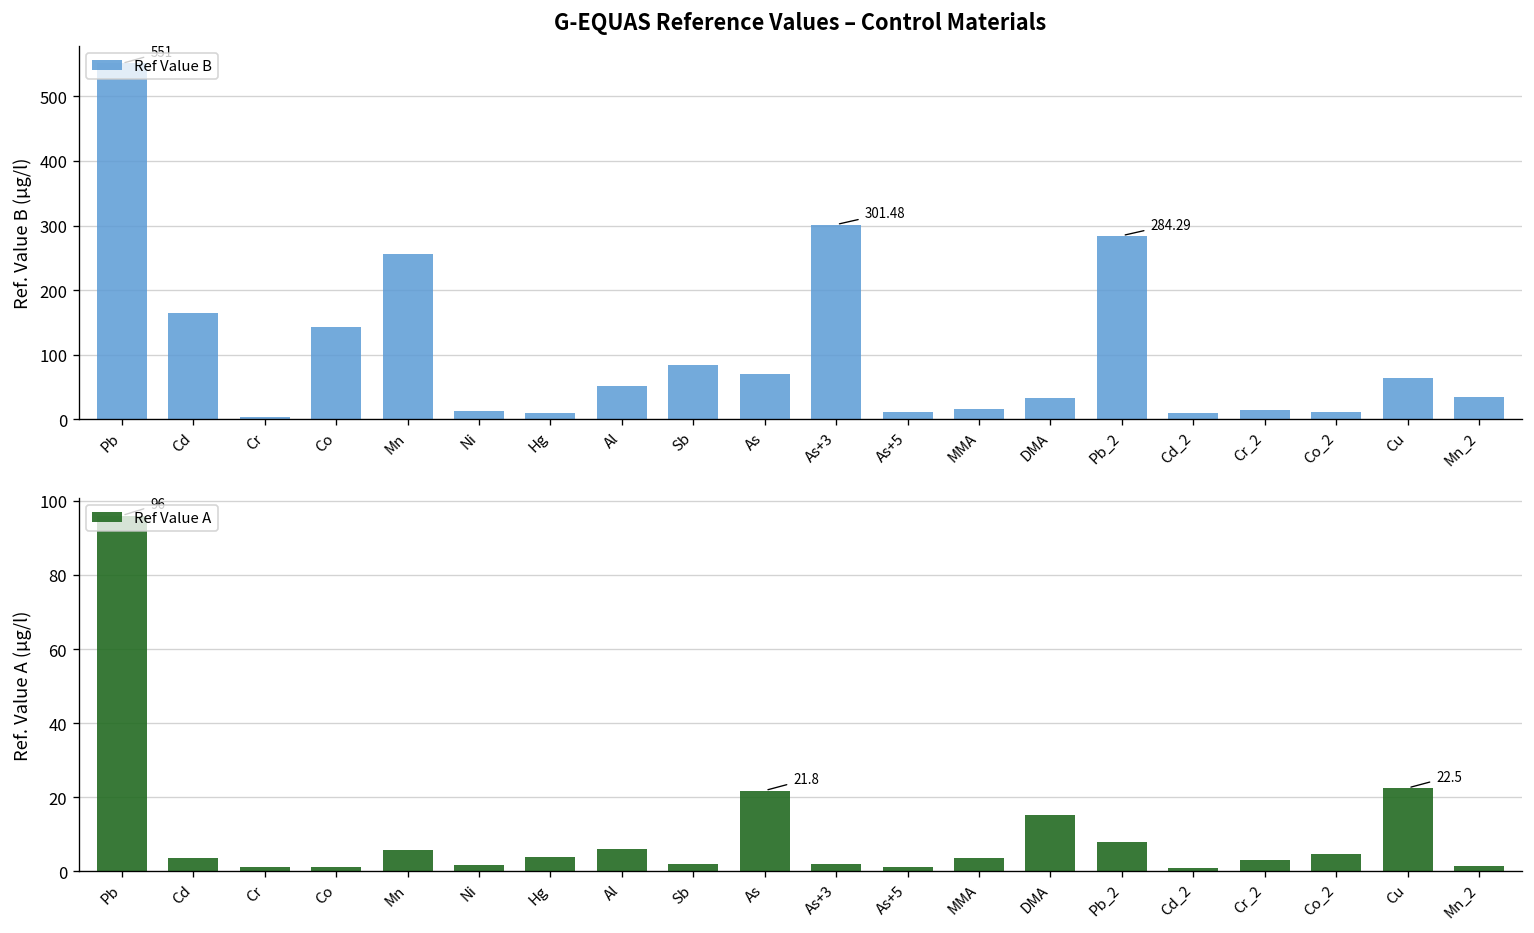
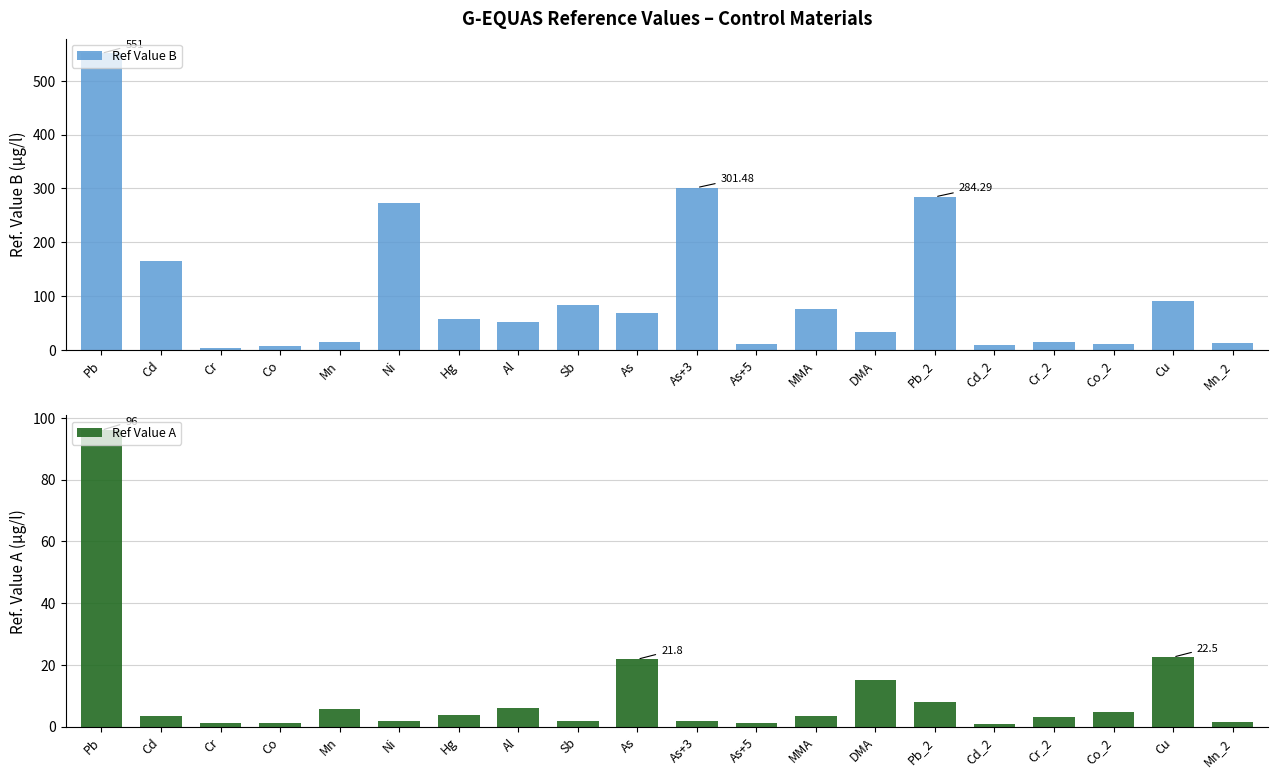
G-EQUAS Reference Values – Control Materials, Co: 140 -> 10
G-EQUAS Reference Values – Control Materials, Mn: 260 -> 10
G-EQUAS Reference Values – Control Materials, Ni: 10 -> 270
G-EQUAS Reference Values – Control Materials, Hg: 10 -> 60
G-EQUAS Reference Values – Control Materials, MMA: 20 -> 80
G-EQUAS Reference Values – Control Materials, Cu: 60 -> 90
G-EQUAS Reference Values – Control Materials, Mn_2: 40 -> 10
